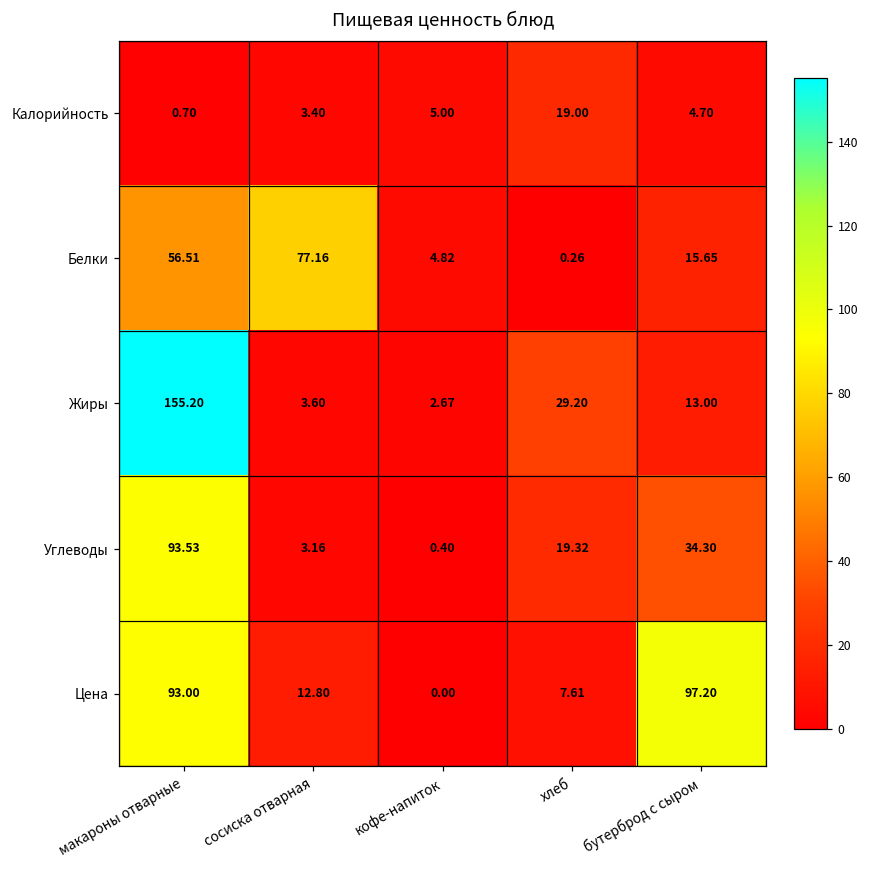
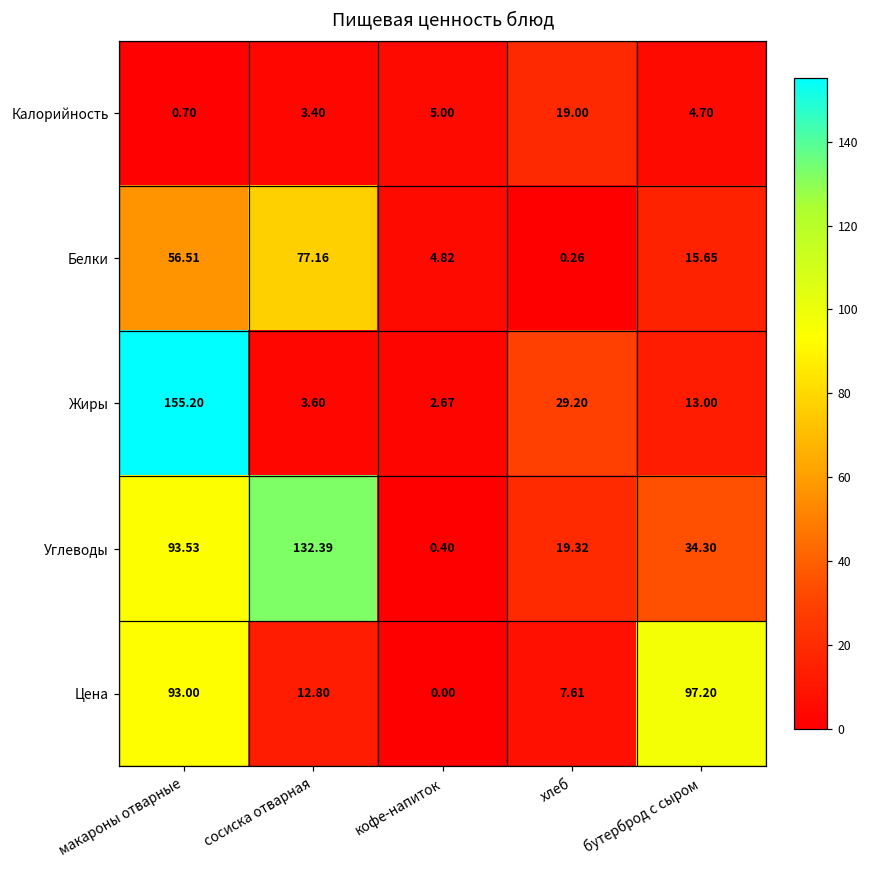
Углеводы, сосиска отварная: 3.16 -> 132.39
